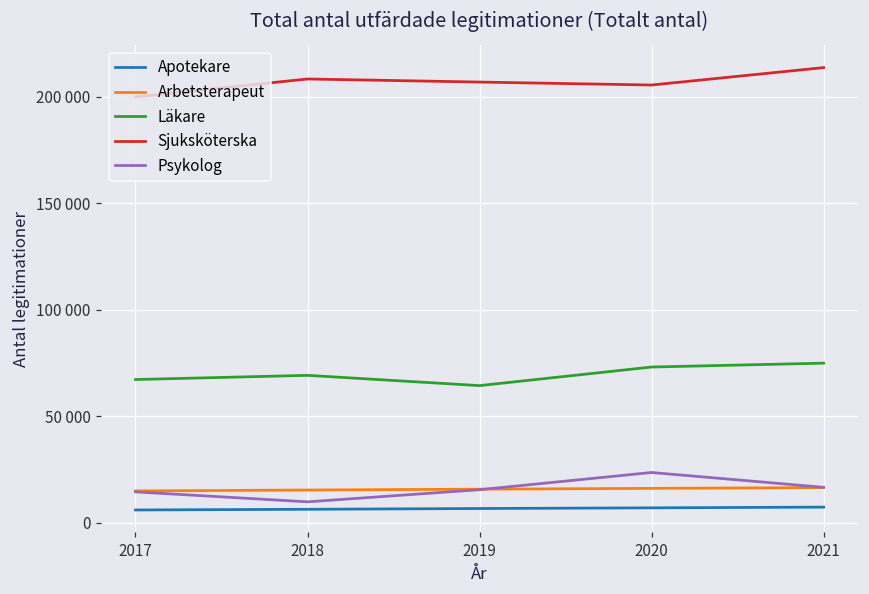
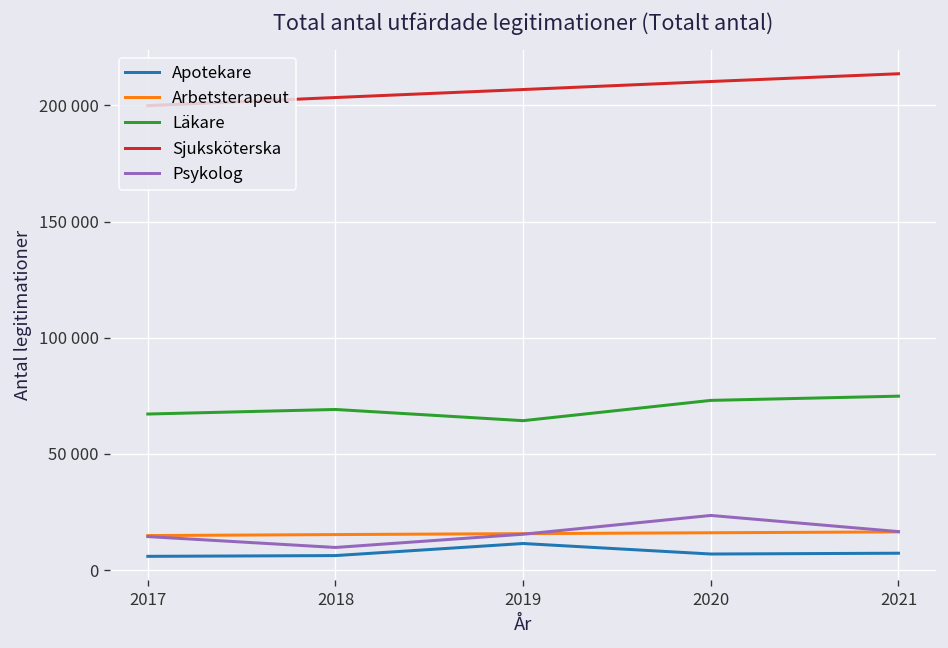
Sjuksköterska, 2018: 208000 -> 203000
Apotekare, 2019: 7000 -> 11000
Sjuksköterska, 2020: 205000 -> 210000
